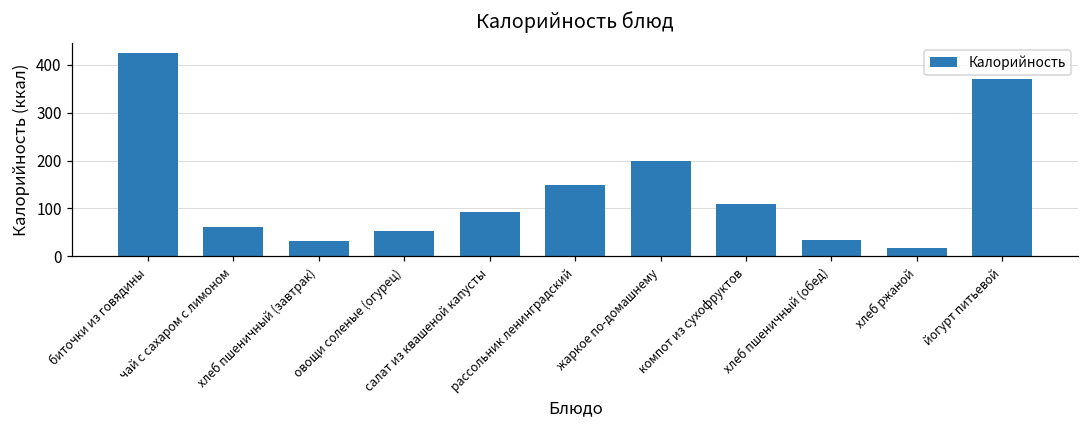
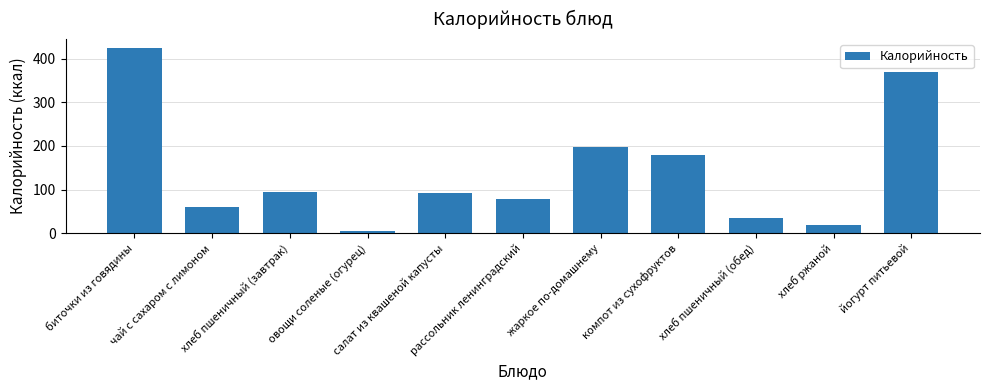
хлеб пшеничный (завтрак): 30 -> 90
овощи соленые (огурец): 50 -> 0
рассольник ленинградский: 150 -> 80
компот из сухофруктов: 110 -> 180
